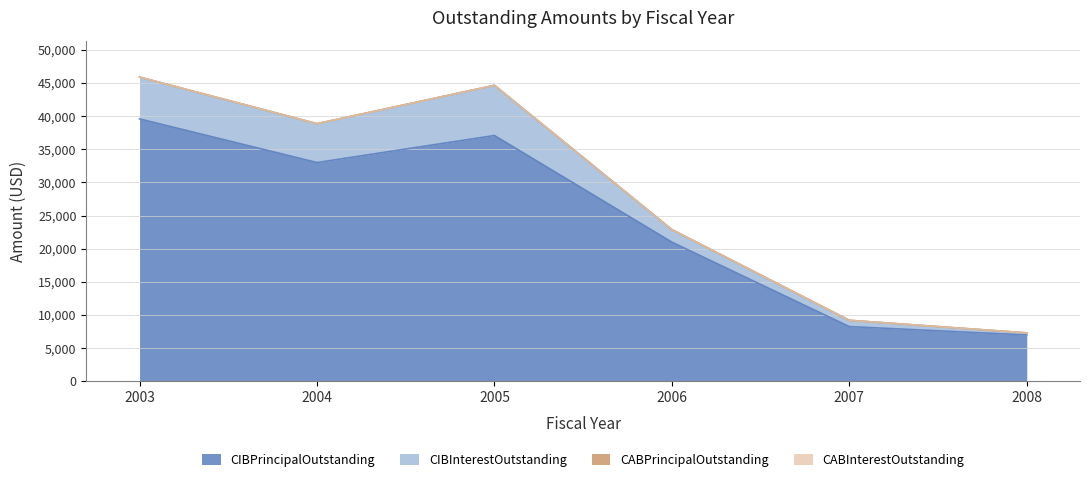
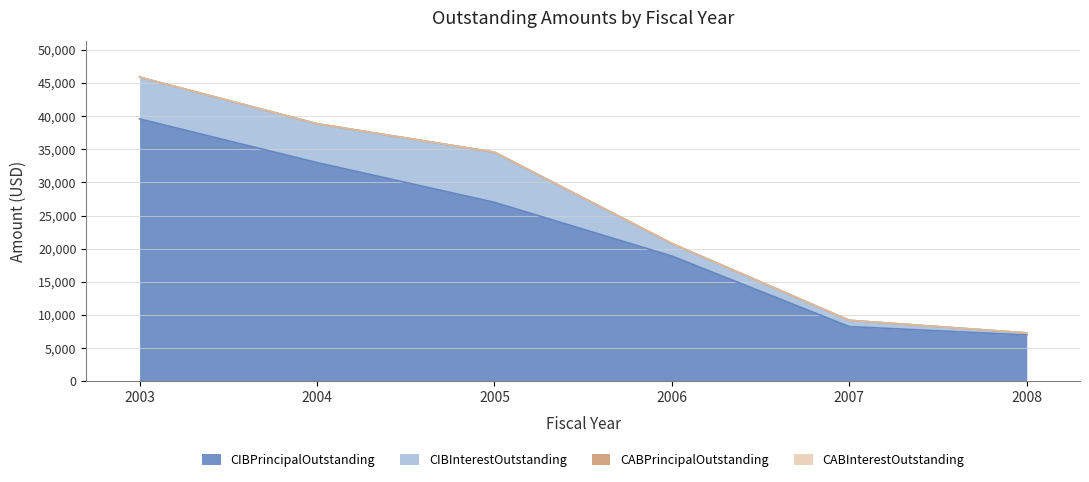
CIBPrincipalOutstanding, 2005: 37,000 -> 27,000
CIBPrincipalOutstanding, 2006: 21,000 -> 19,000
